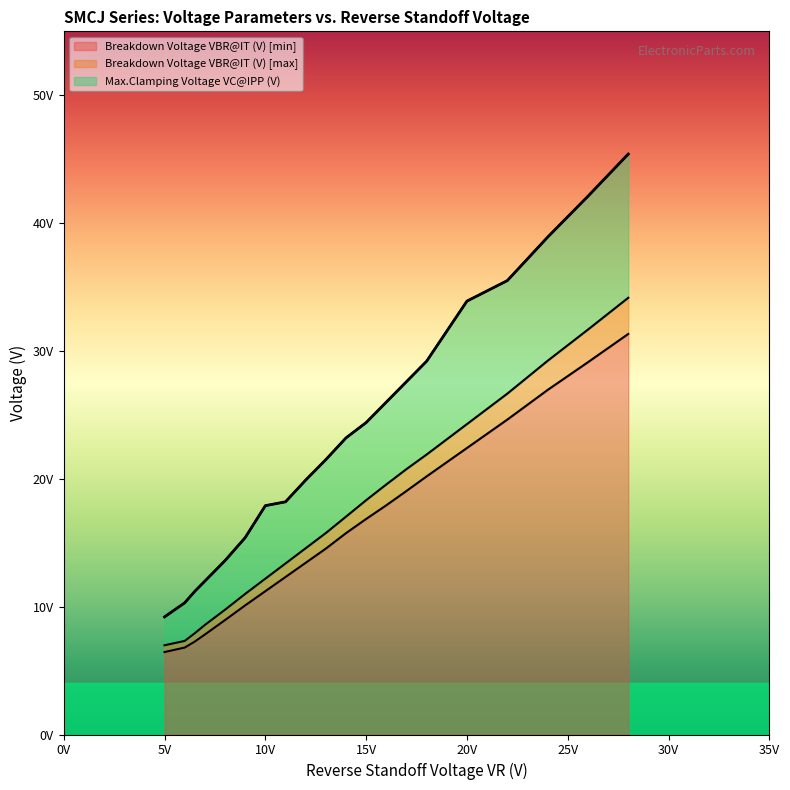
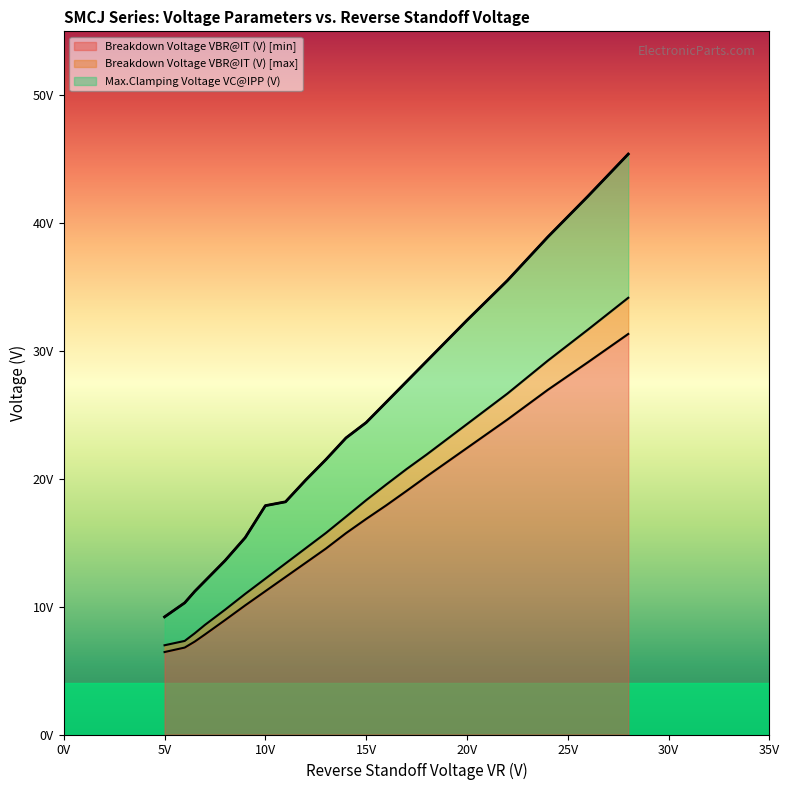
Max.Clamping Voltage VC@IPP (V), 20V: 33.9V -> 32.4V
